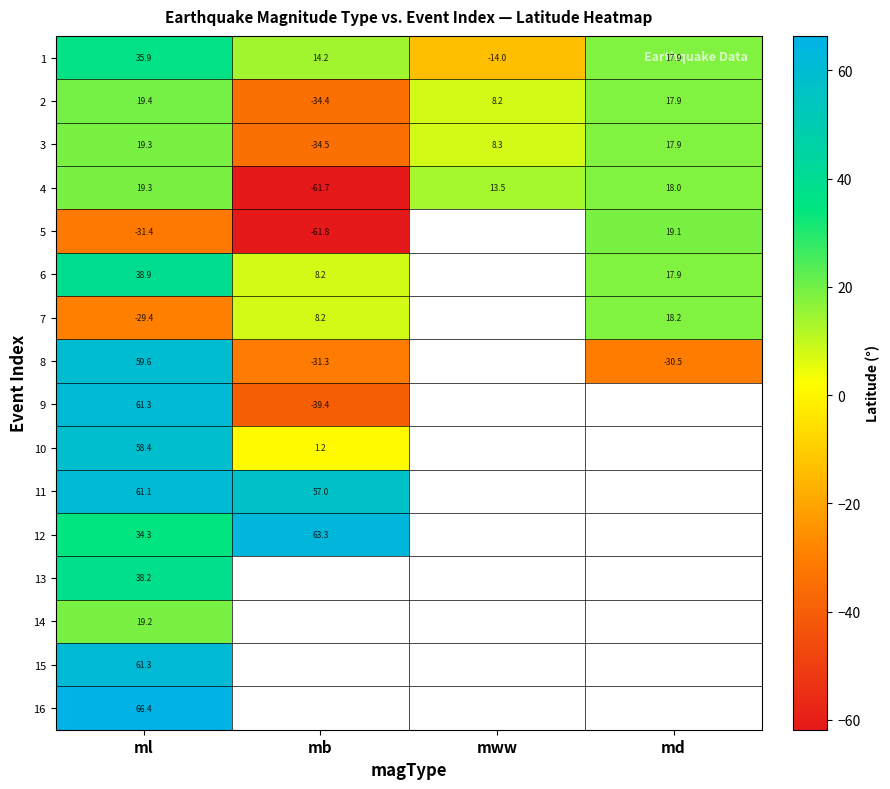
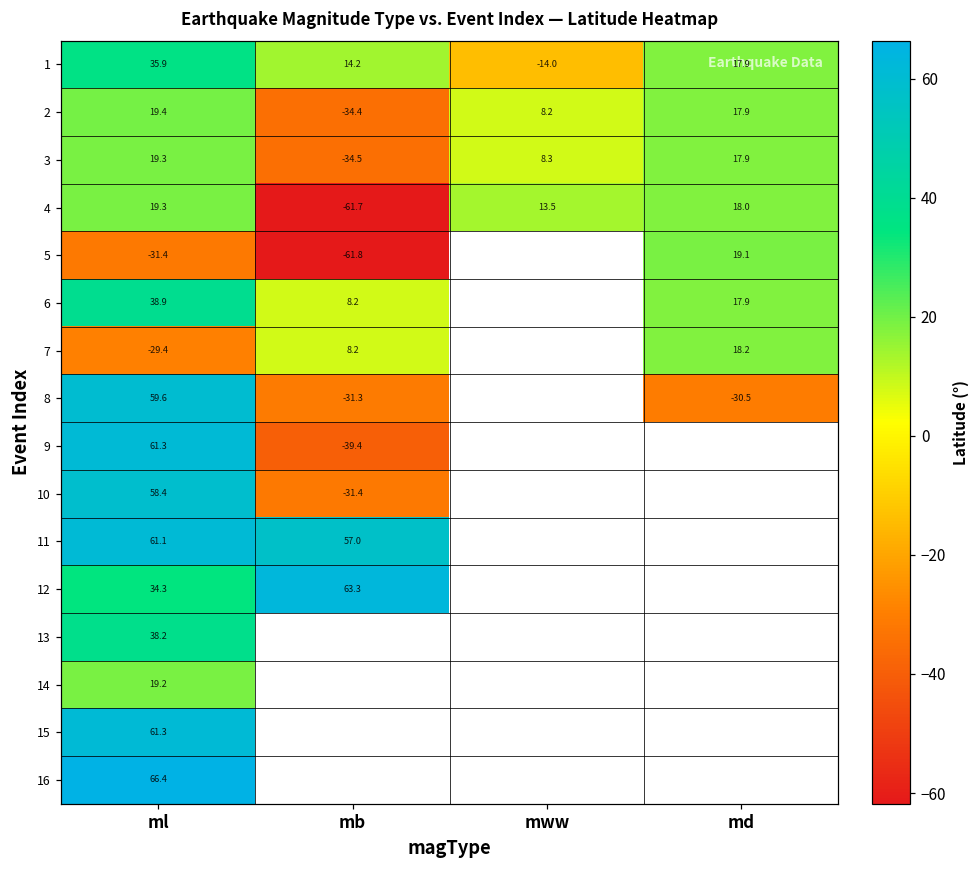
10, mb: 1.2 -> -31.4
